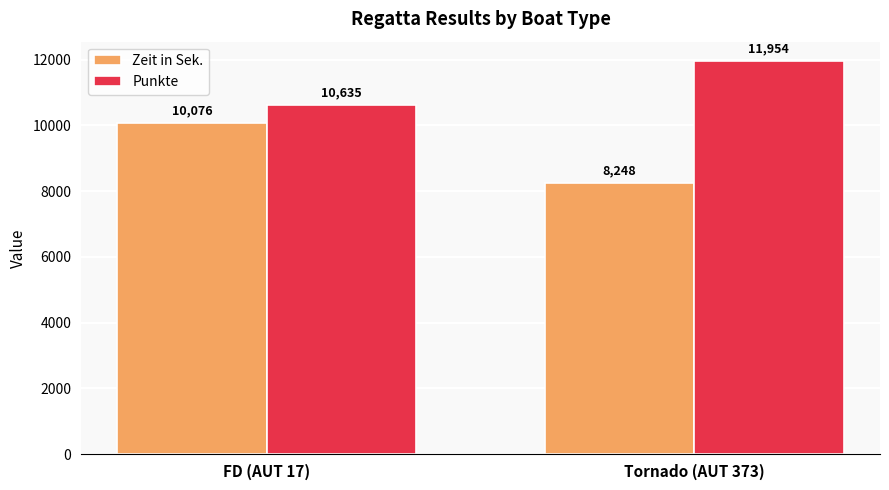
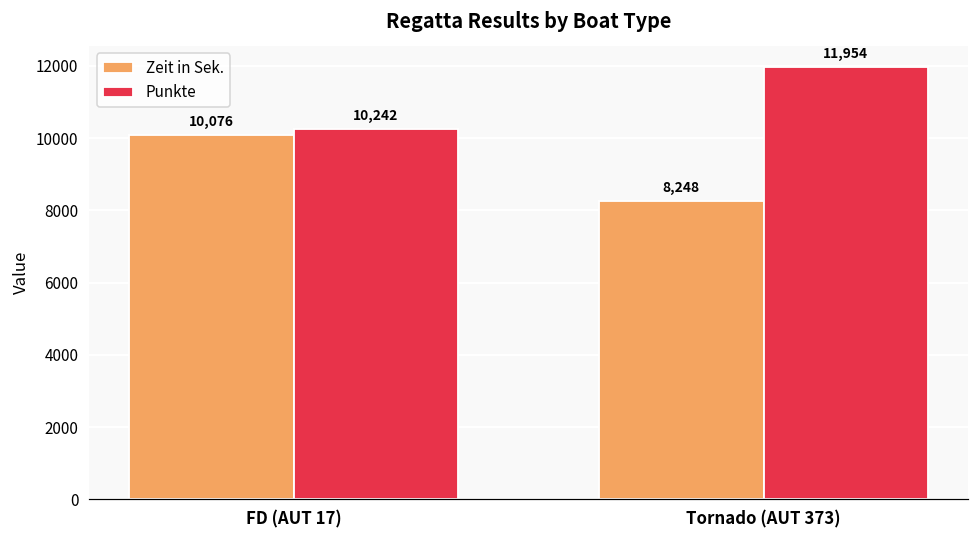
Punkte, FD (AUT 17): 10,635 -> 10,242
